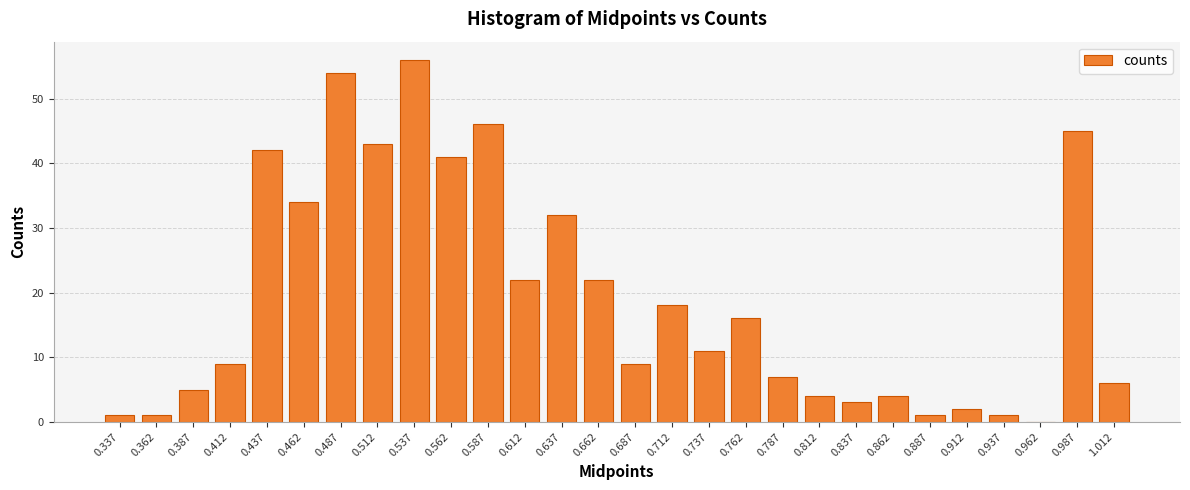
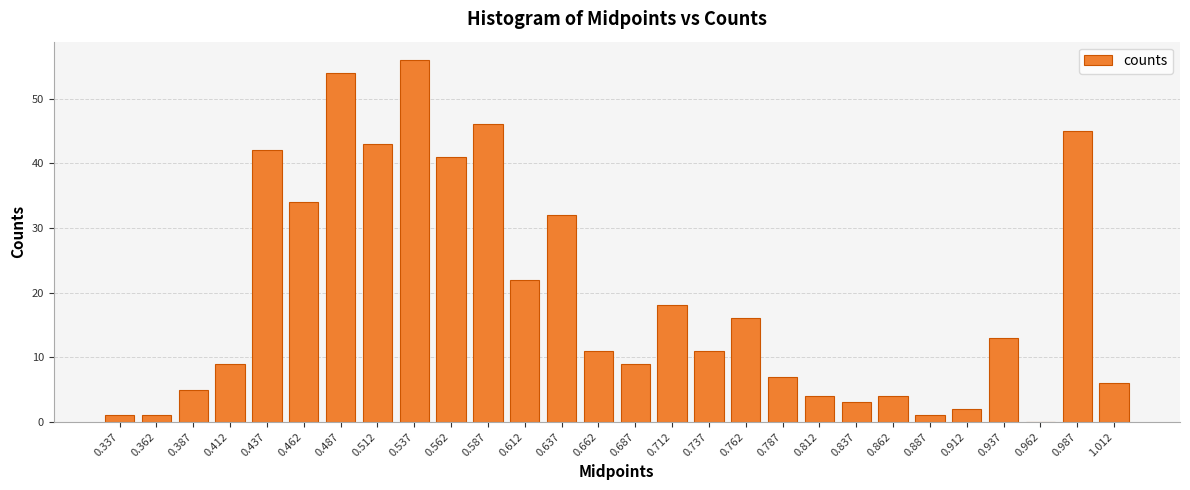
0.662: 22 -> 11
0.937: 1 -> 13
